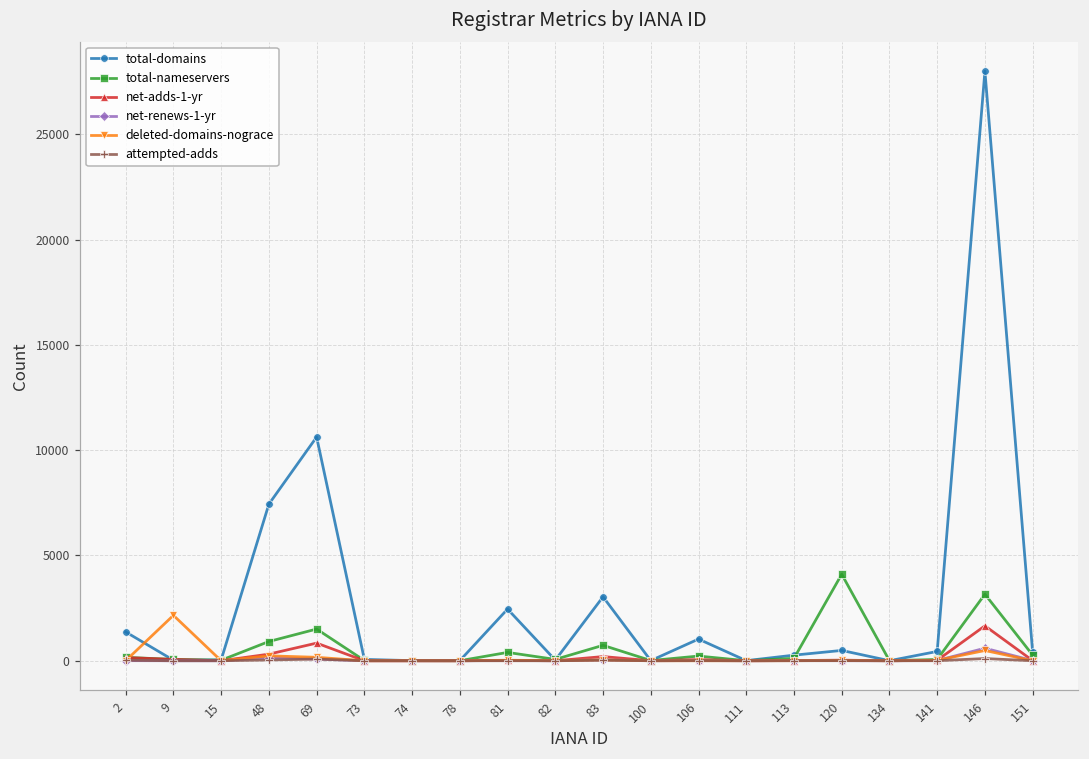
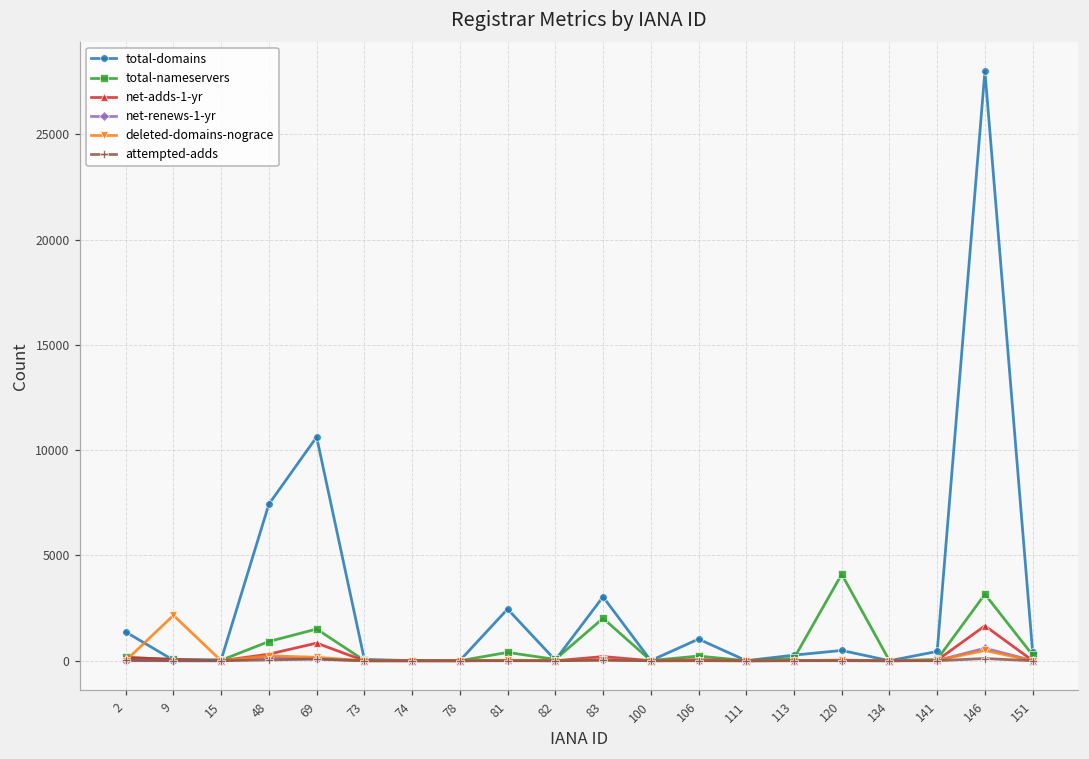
total-nameservers, 83: 700 -> 2000
